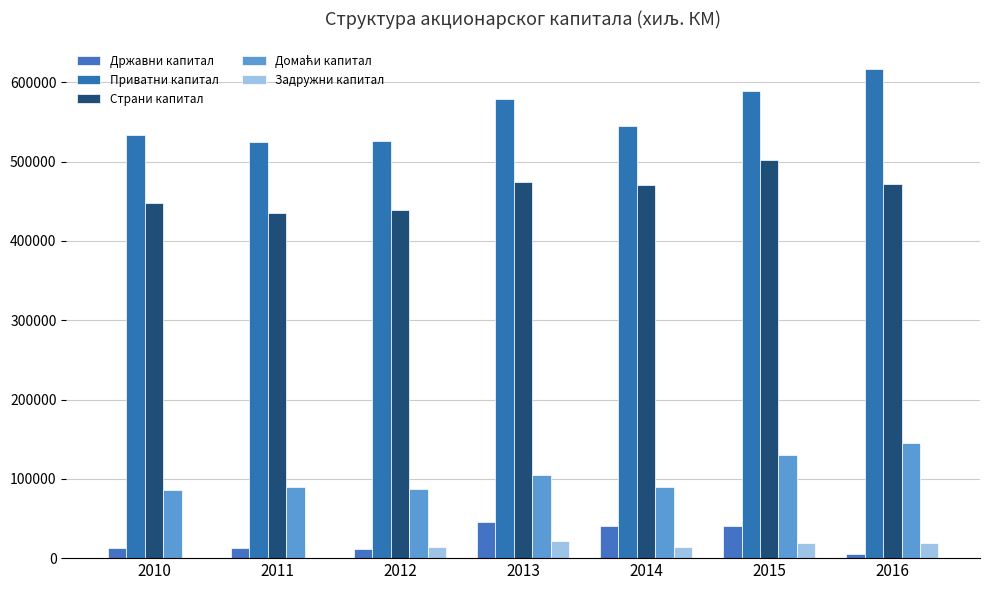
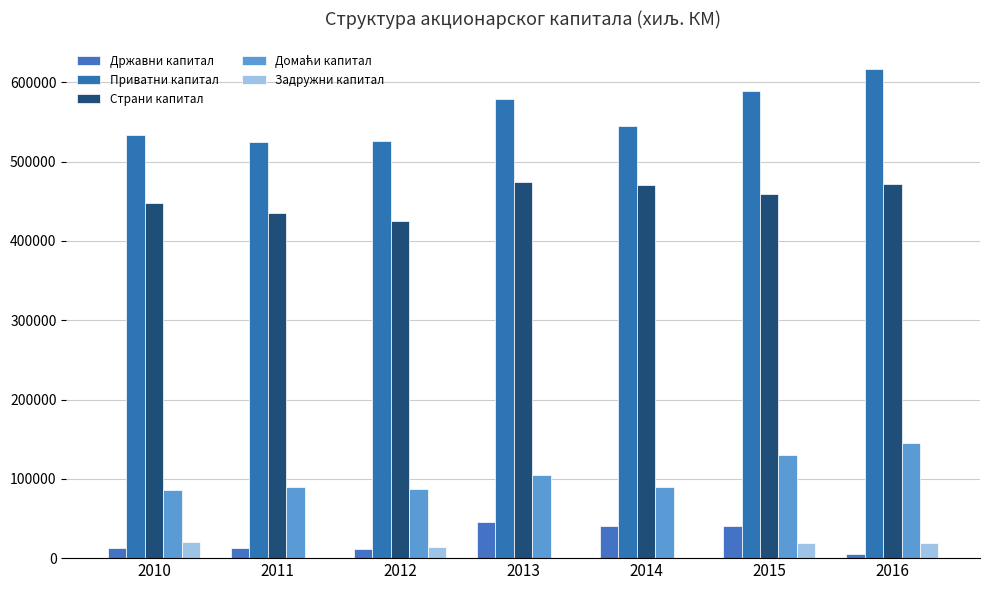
Задружни капитал, 2010: 0 -> 20000
Страни капитал, 2012: 440000 -> 420000
Задружни капитал, 2013: 20000 -> 0
Задружни капитал, 2014: 10000 -> 0
Страни капитал, 2015: 500000 -> 460000
